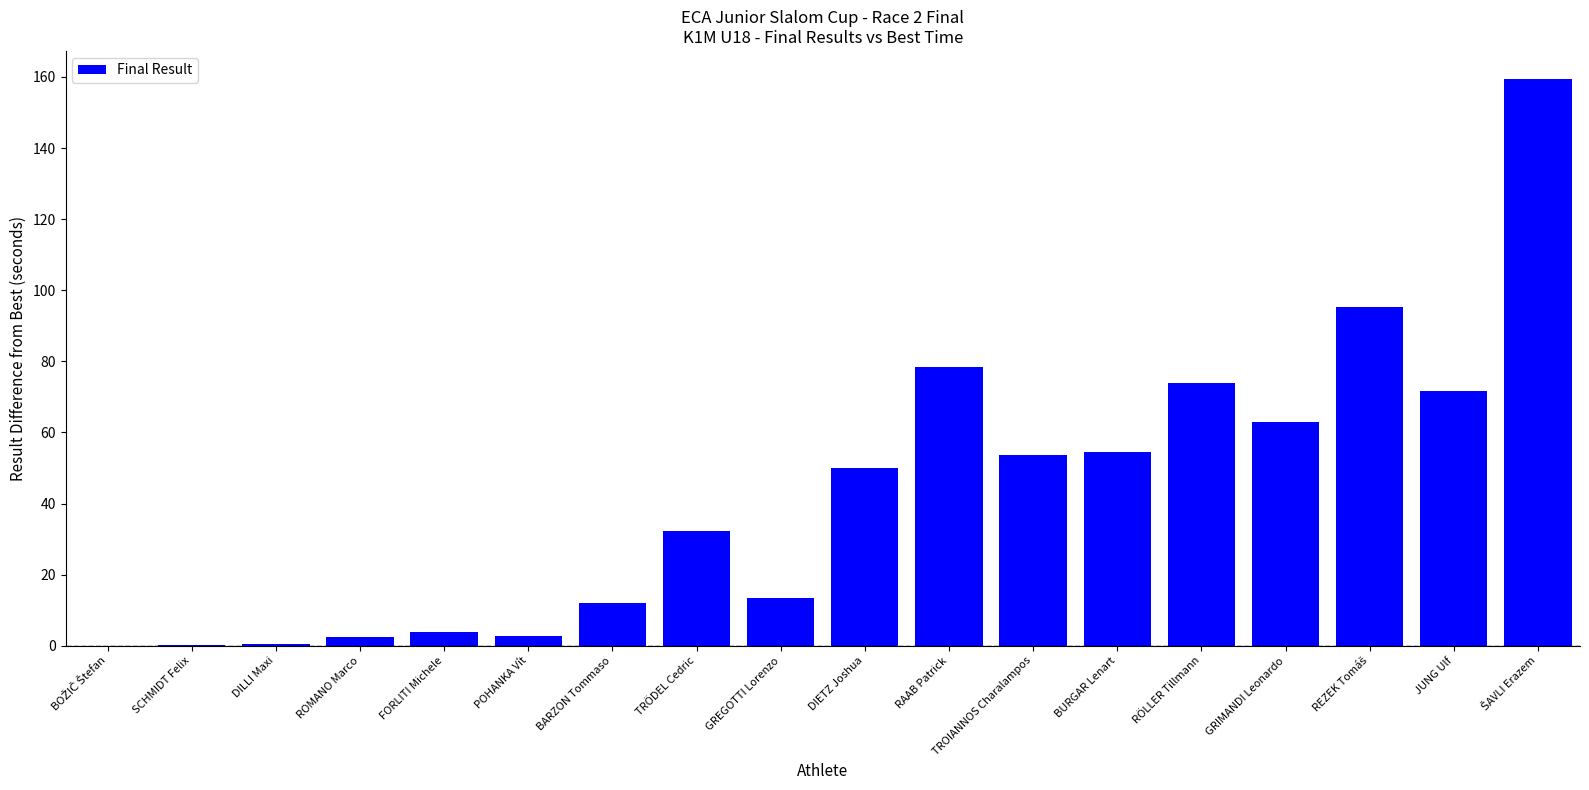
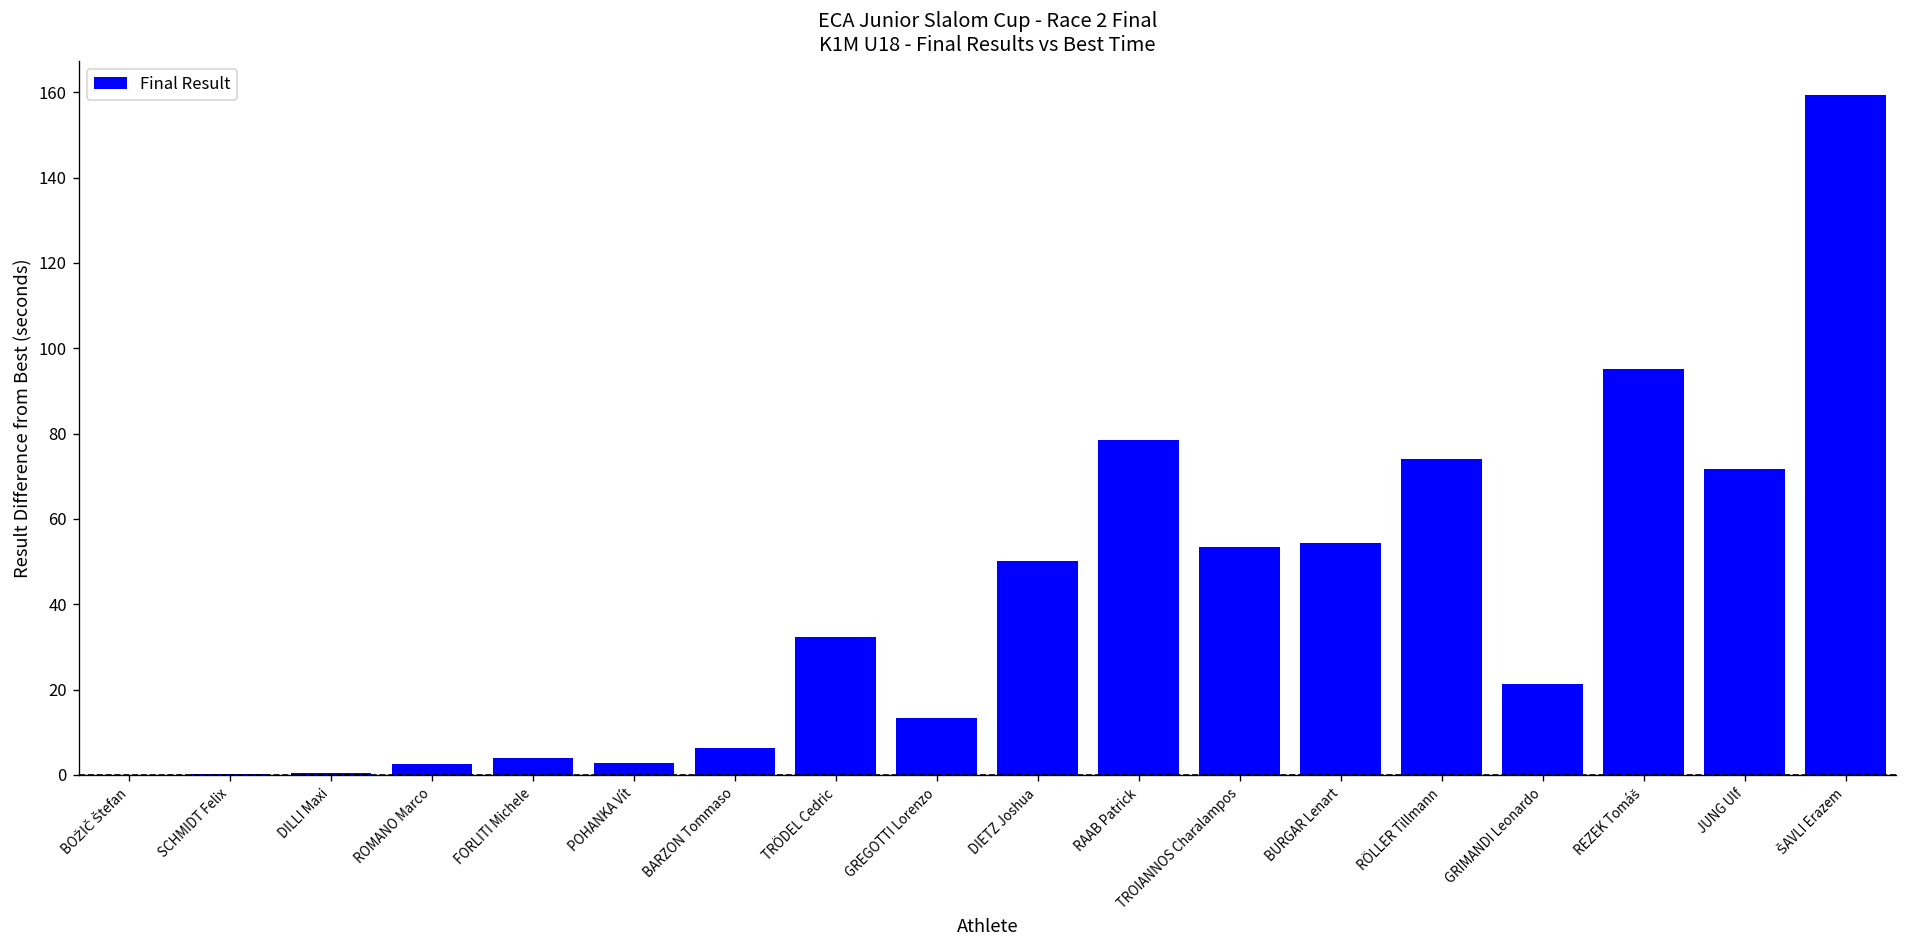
BARZON Tommaso: 12 -> 6
GRIMANDI Leonardo: 63 -> 21
